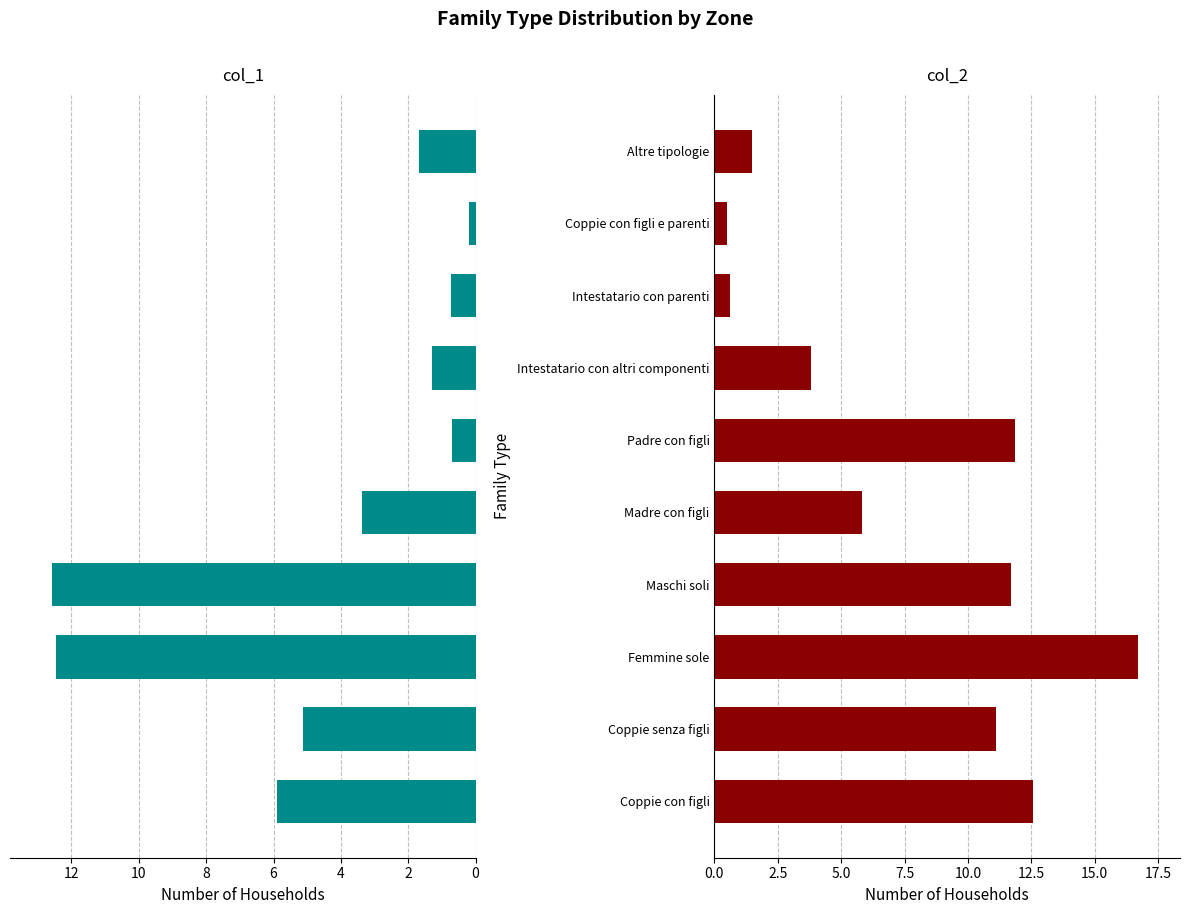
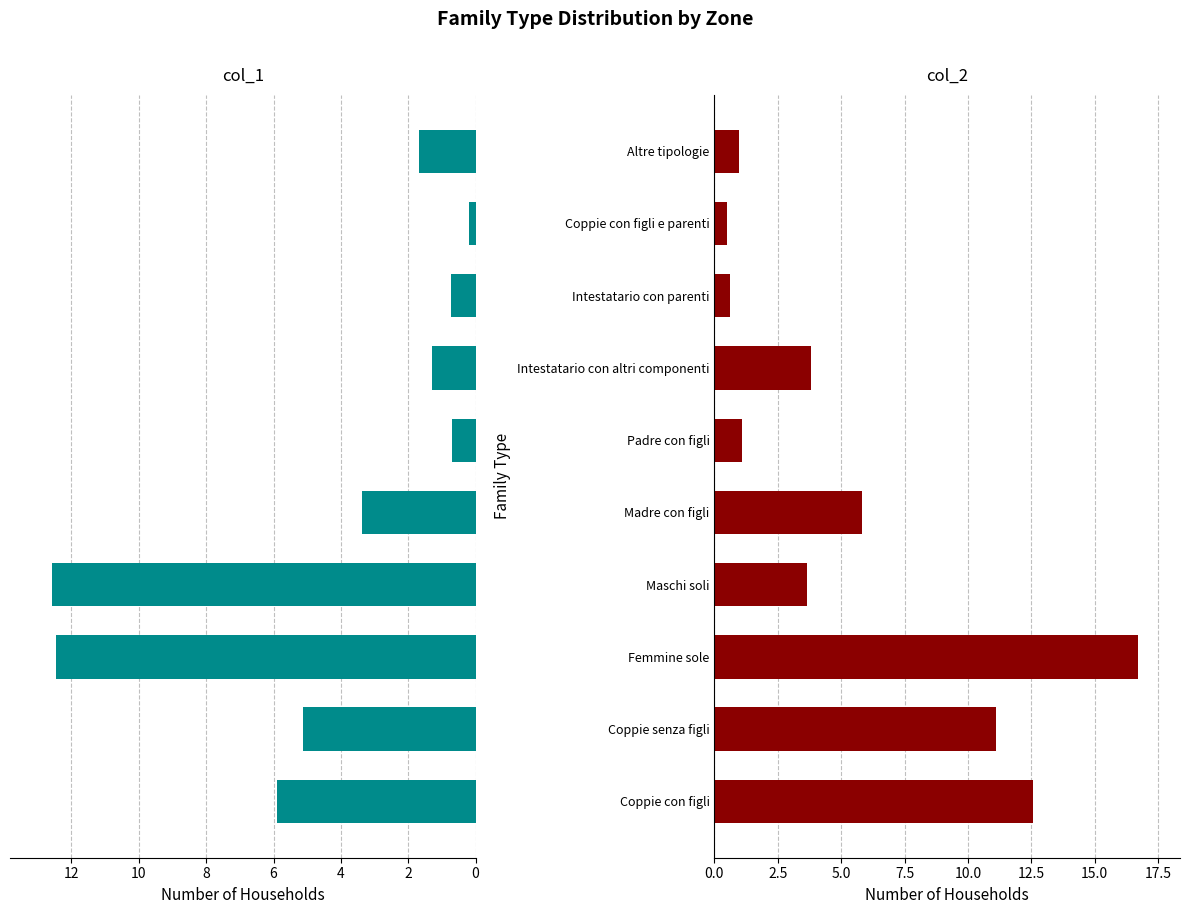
col_2, Altre tipologie: 1.5 -> 1.0
col_2, Padre con figli: 11.8 -> 1.1
col_2, Maschi soli: 11.7 -> 3.7
